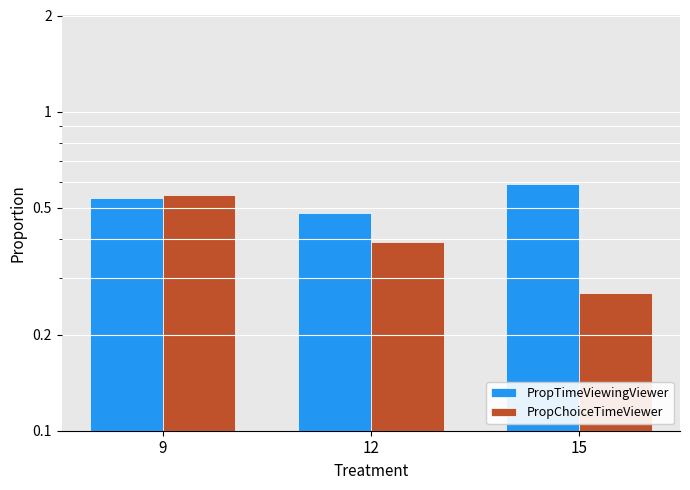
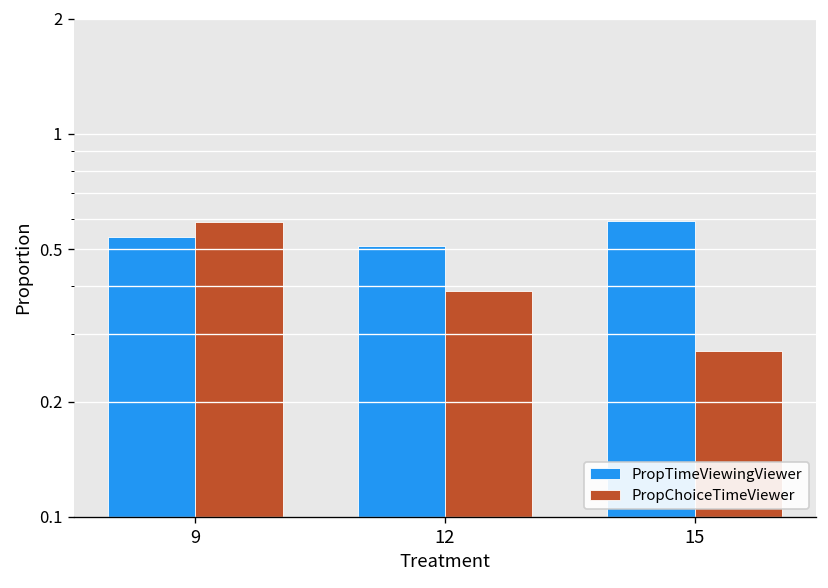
PropChoiceTimeViewer, 9: 0.55 -> 0.59
PropTimeViewingViewer, 12: 0.48 -> 0.51
